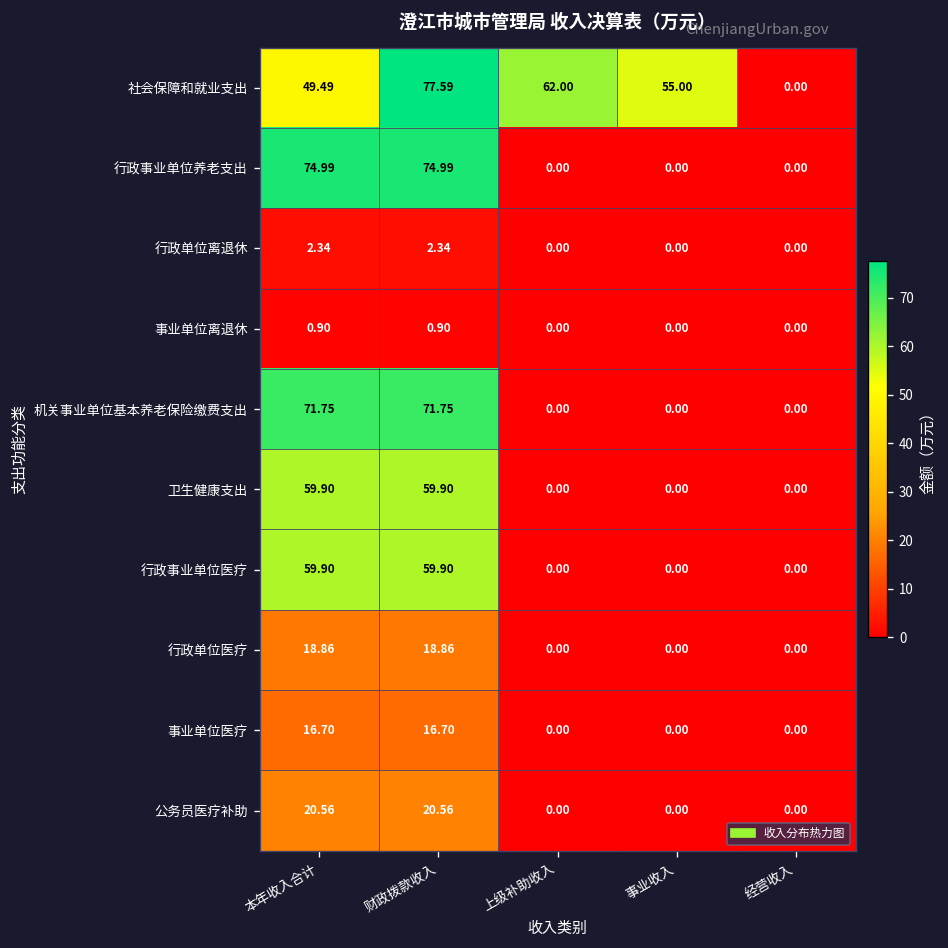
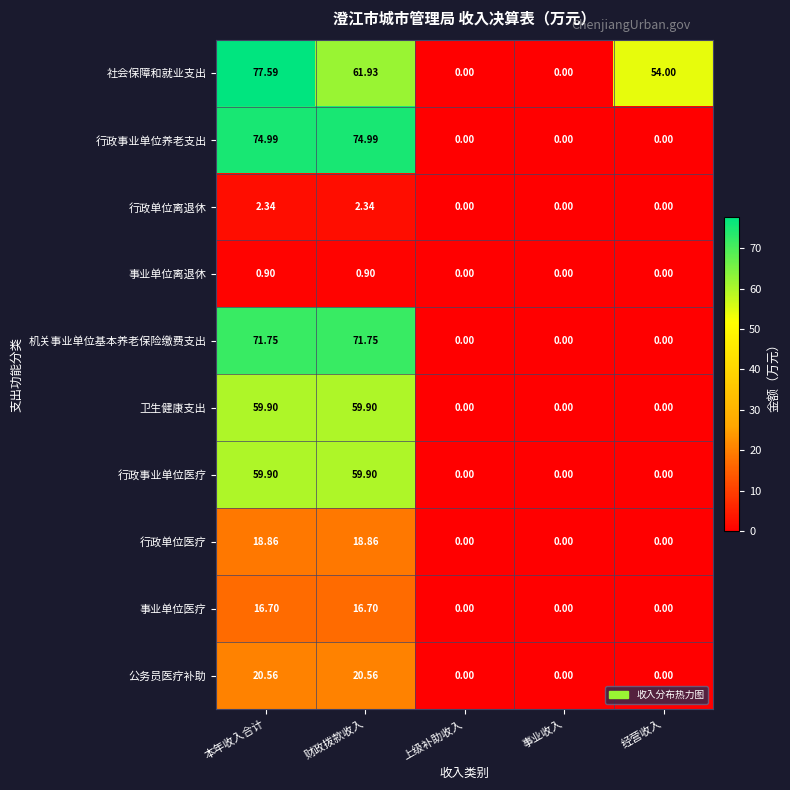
社会保障和就业支出, 本年收入合计: 49.49 -> 77.59
社会保障和就业支出, 财政拨款收入: 77.59 -> 61.93
社会保障和就业支出, 上级补助收入: 62.00 -> 0.00
社会保障和就业支出, 事业收入: 55.00 -> 0.00
社会保障和就业支出, 经营收入: 0.00 -> 54.00
